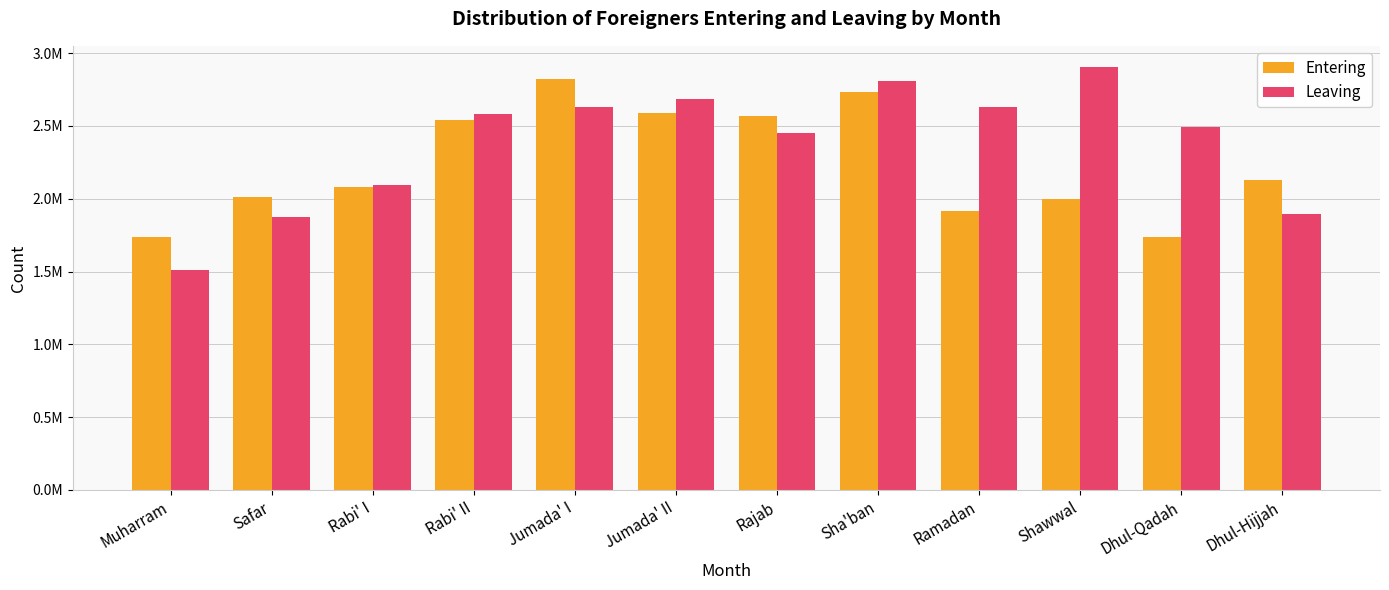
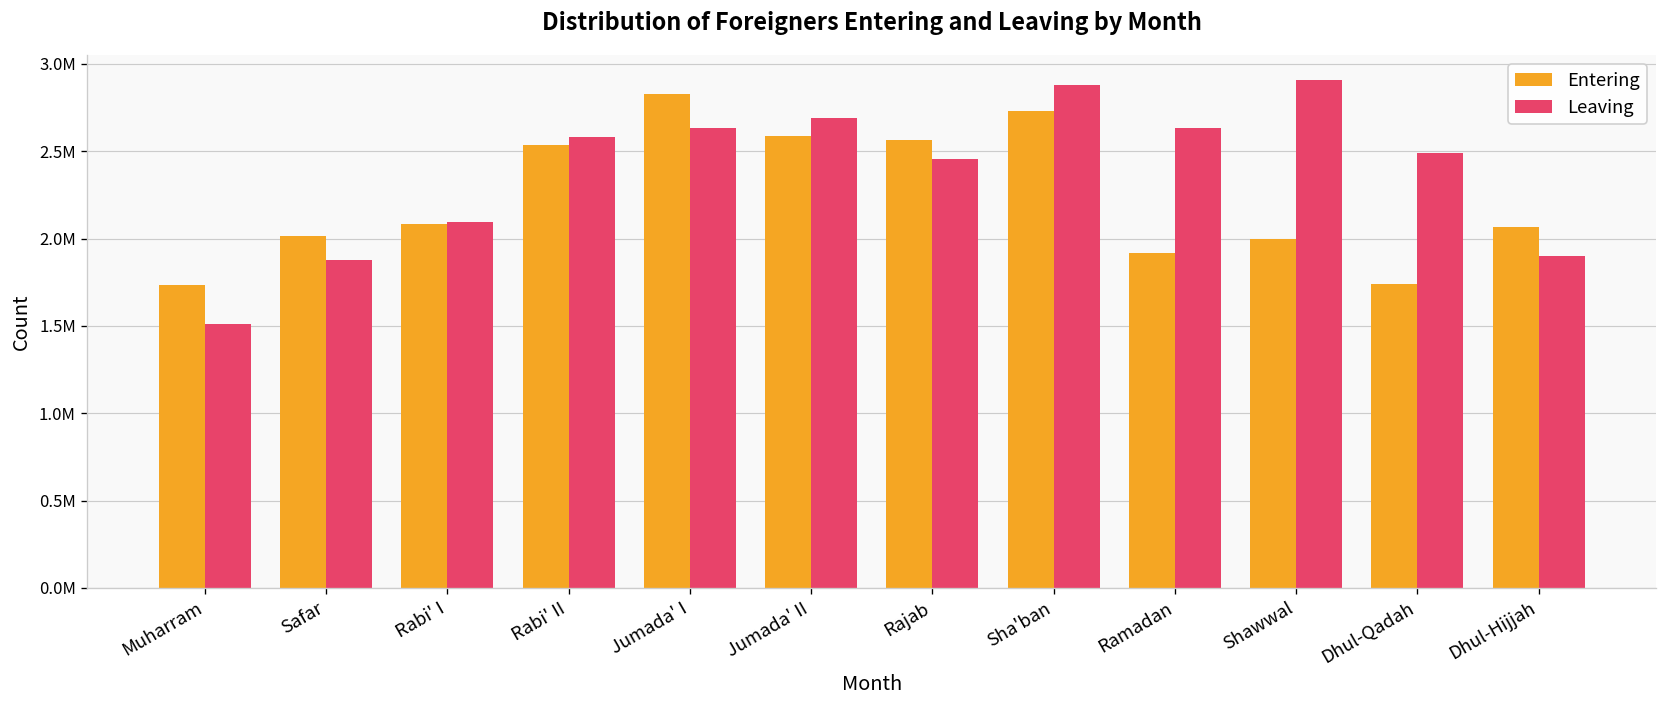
Leaving, Sha'ban: 2810000 -> 2880000
Entering, Dhul-Hijjah: 2130000 -> 2070000
